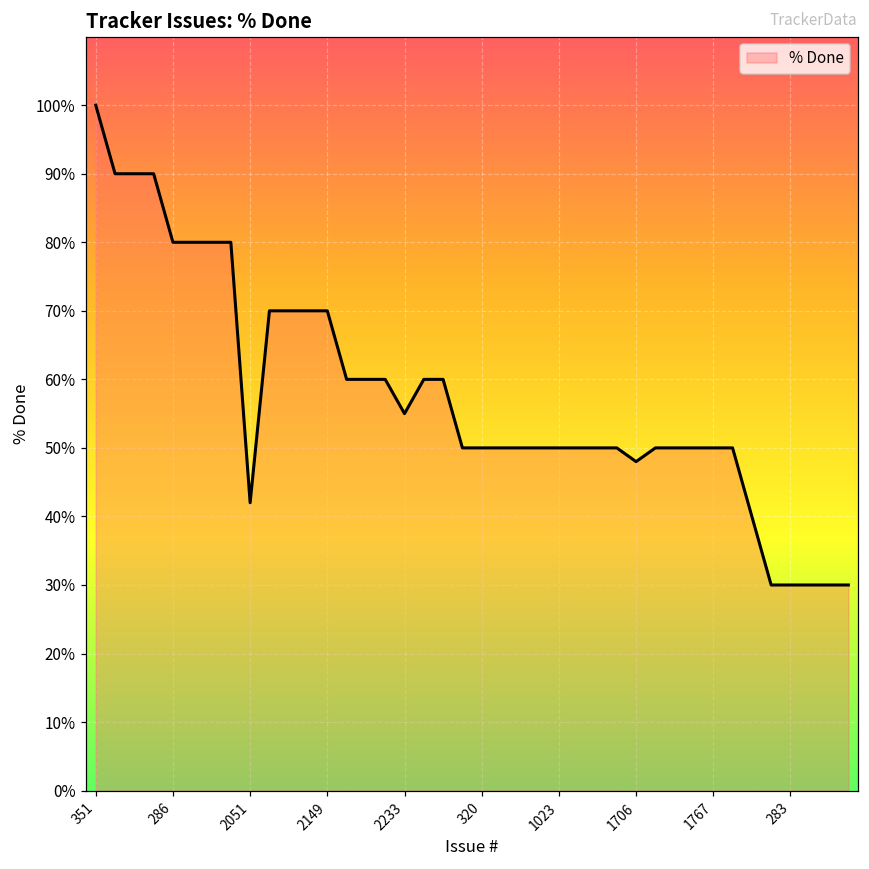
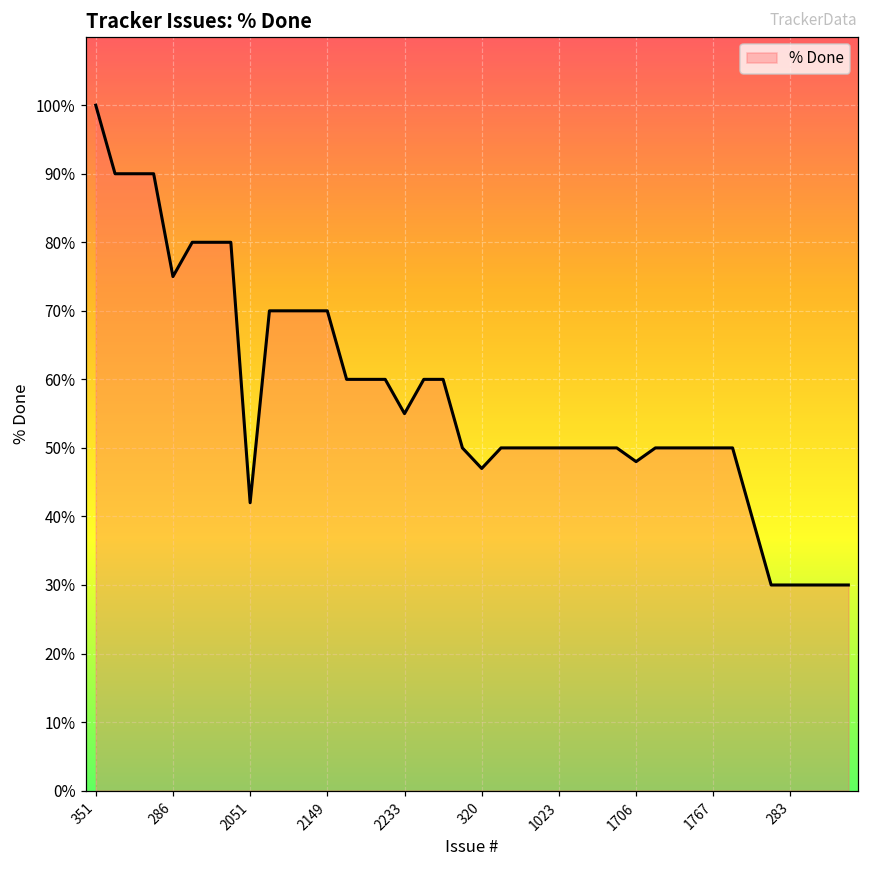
286: 80% -> 75%
320: 50% -> 47%
